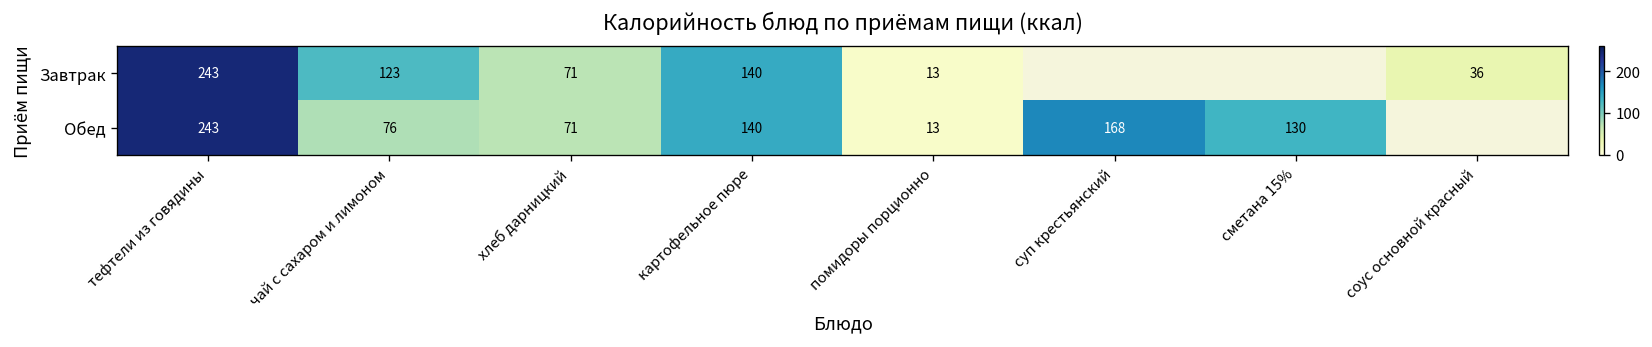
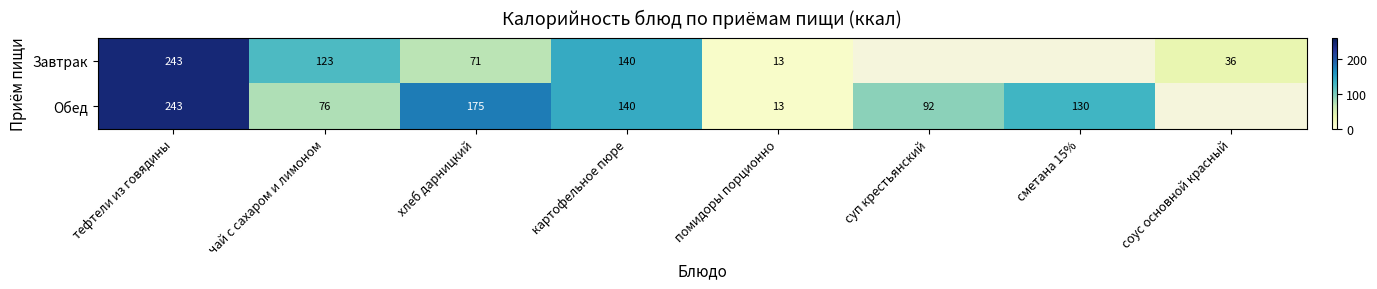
Обед, хлеб дарницкий: 71 -> 175
Обед, суп крестьянский: 168 -> 92
